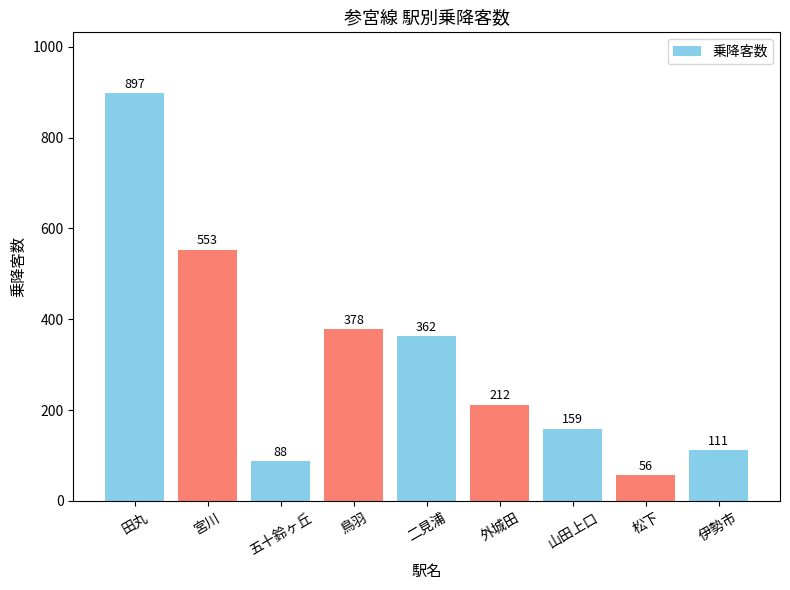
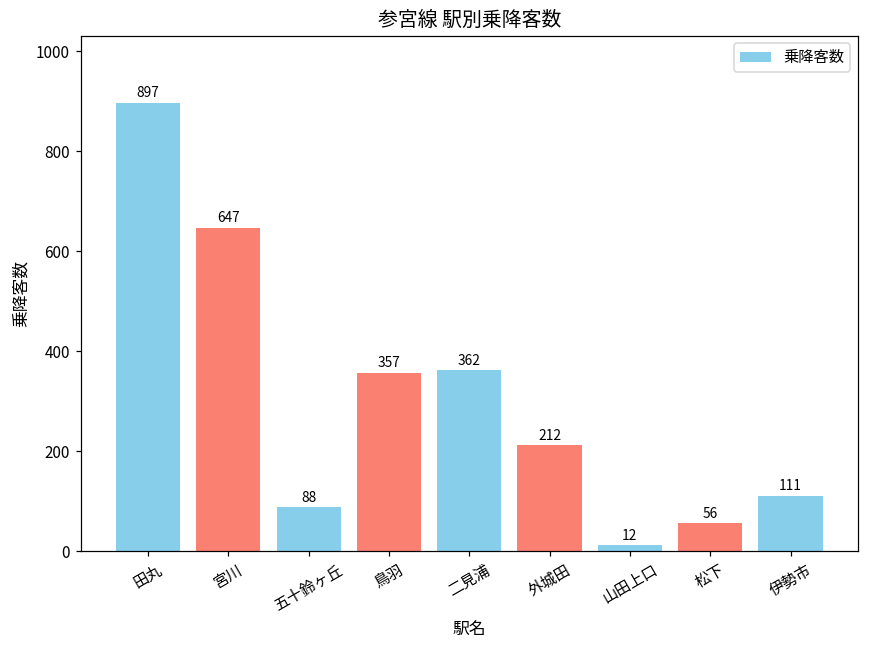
宮川: 553 -> 647
鳥羽: 378 -> 357
山田上口: 159 -> 12
